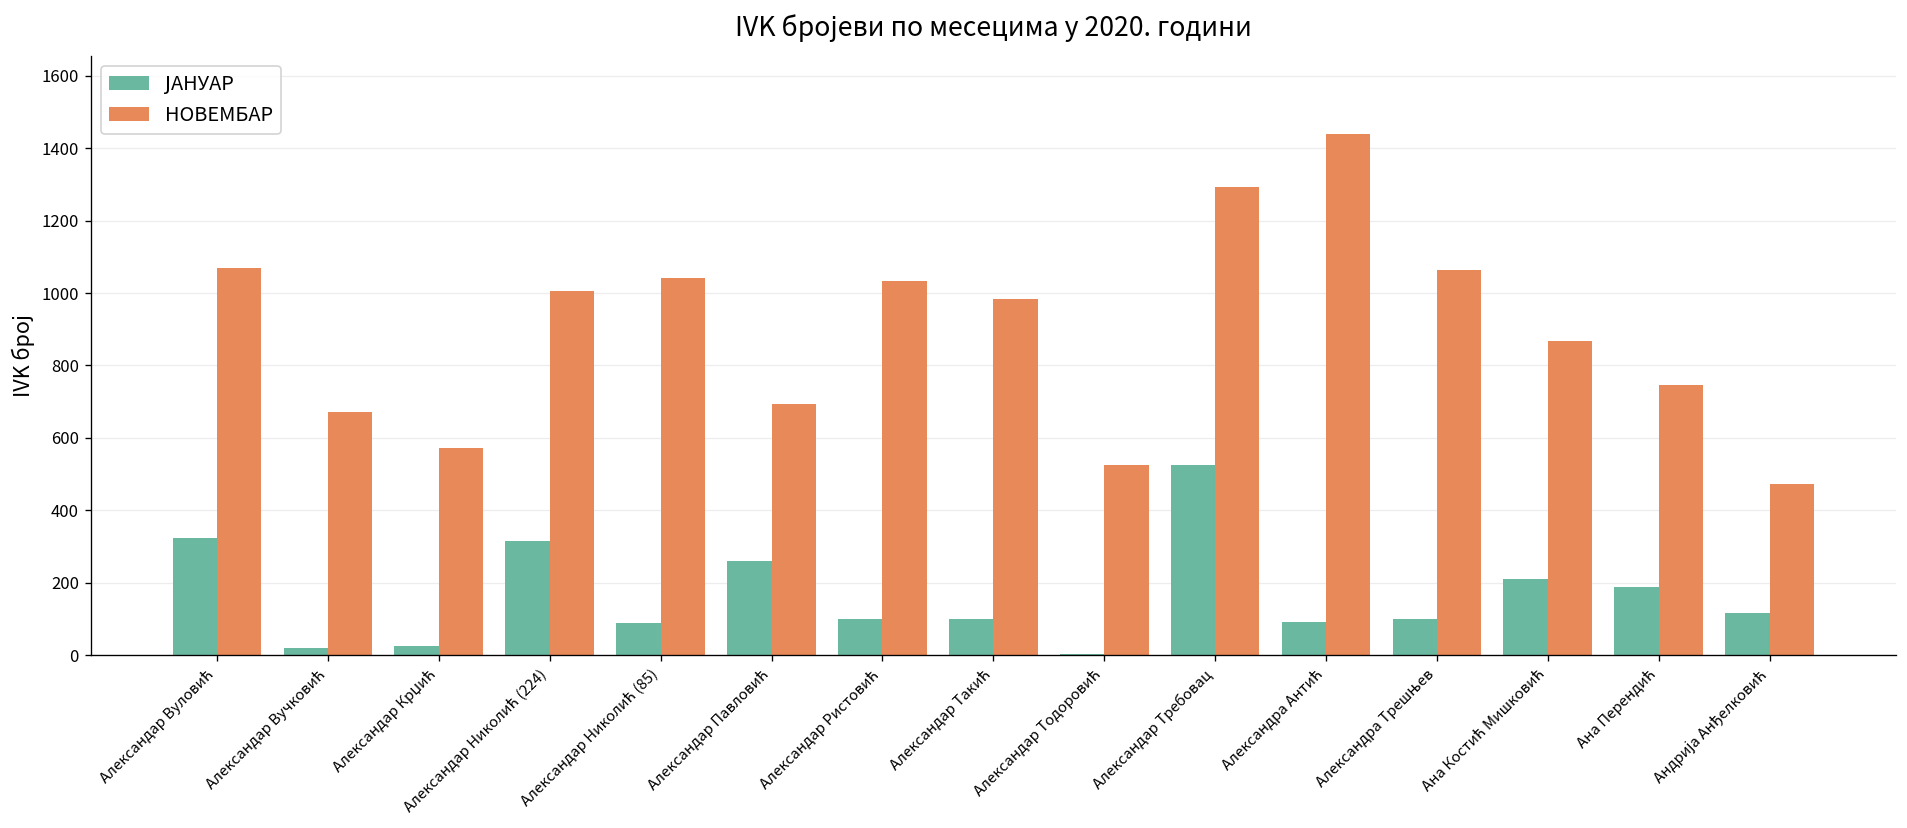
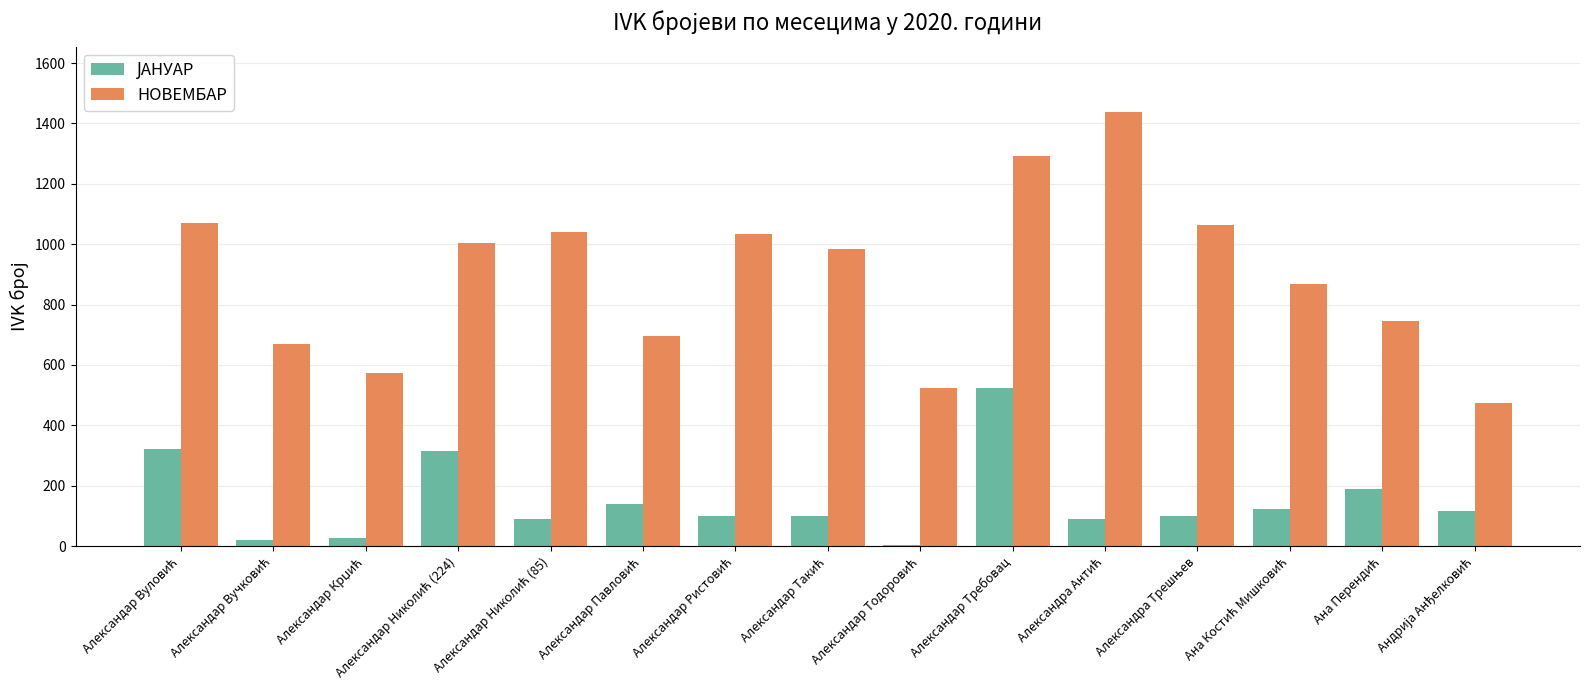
ЈАНУАР, Александар Павловић: 260 -> 140
ЈАНУАР, Ана Костић Мишковић: 210 -> 120
